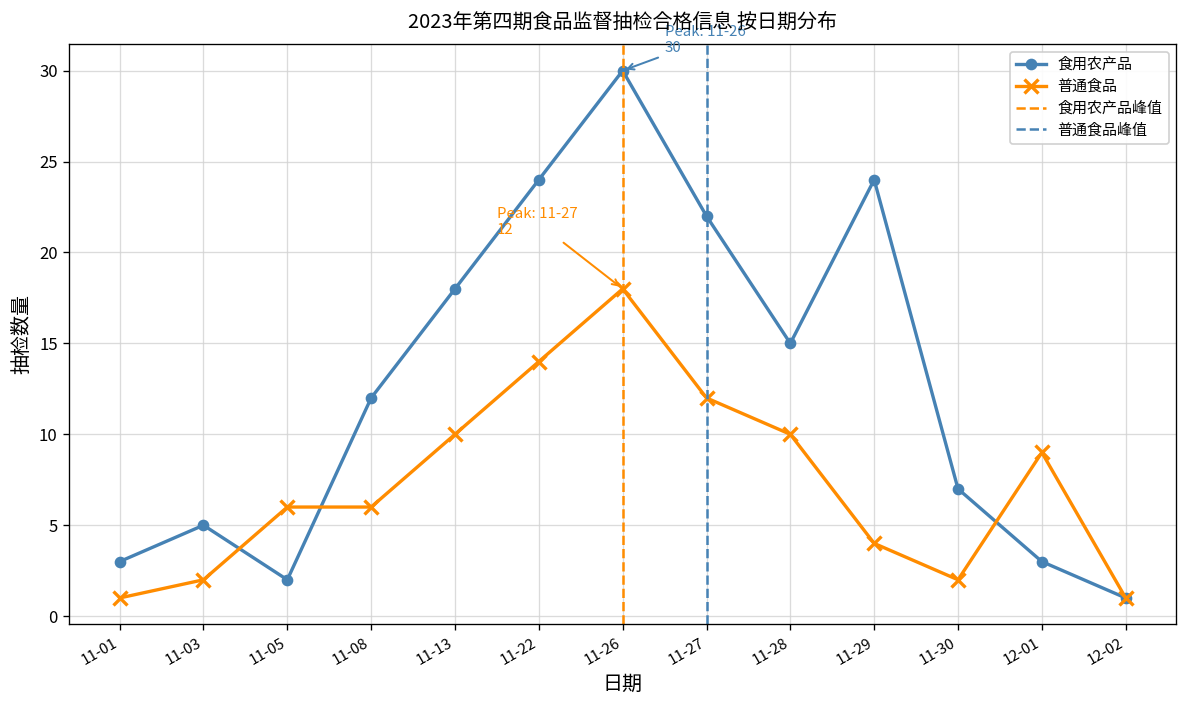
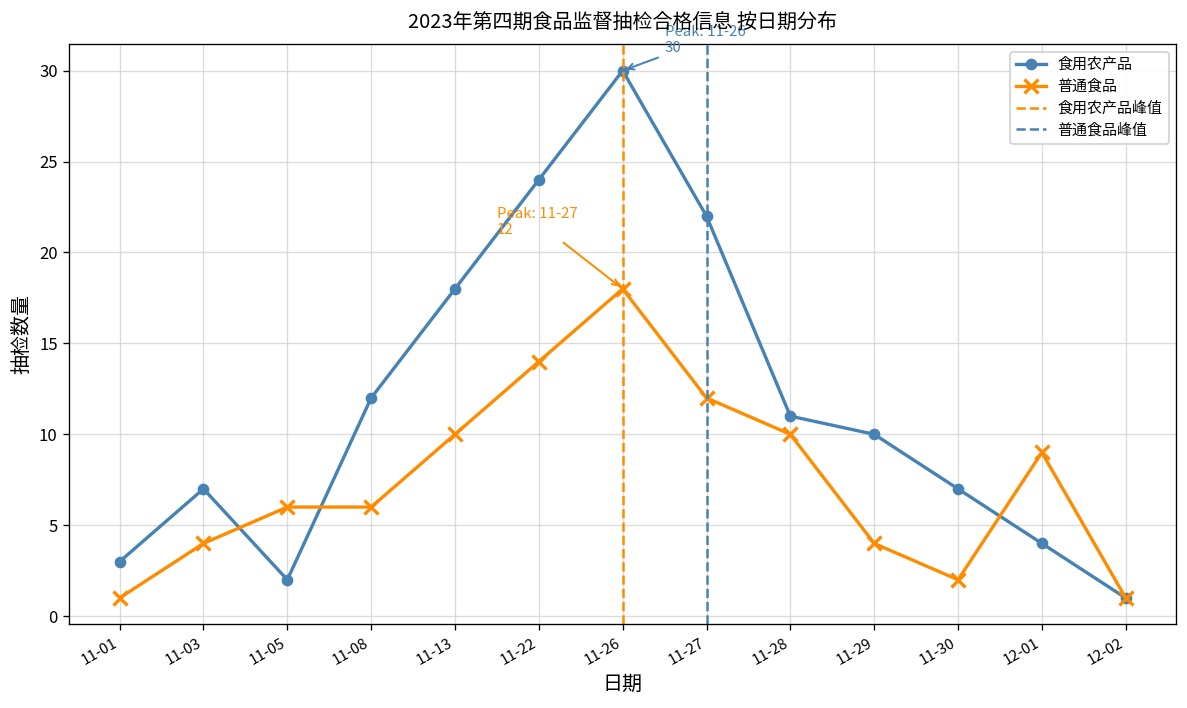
食用农产品, 11-03: 5 -> 7
普通食品, 11-03: 2 -> 4
食用农产品, 11-28: 15 -> 11
食用农产品, 11-29: 24 -> 10
食用农产品, 12-01: 3 -> 4
